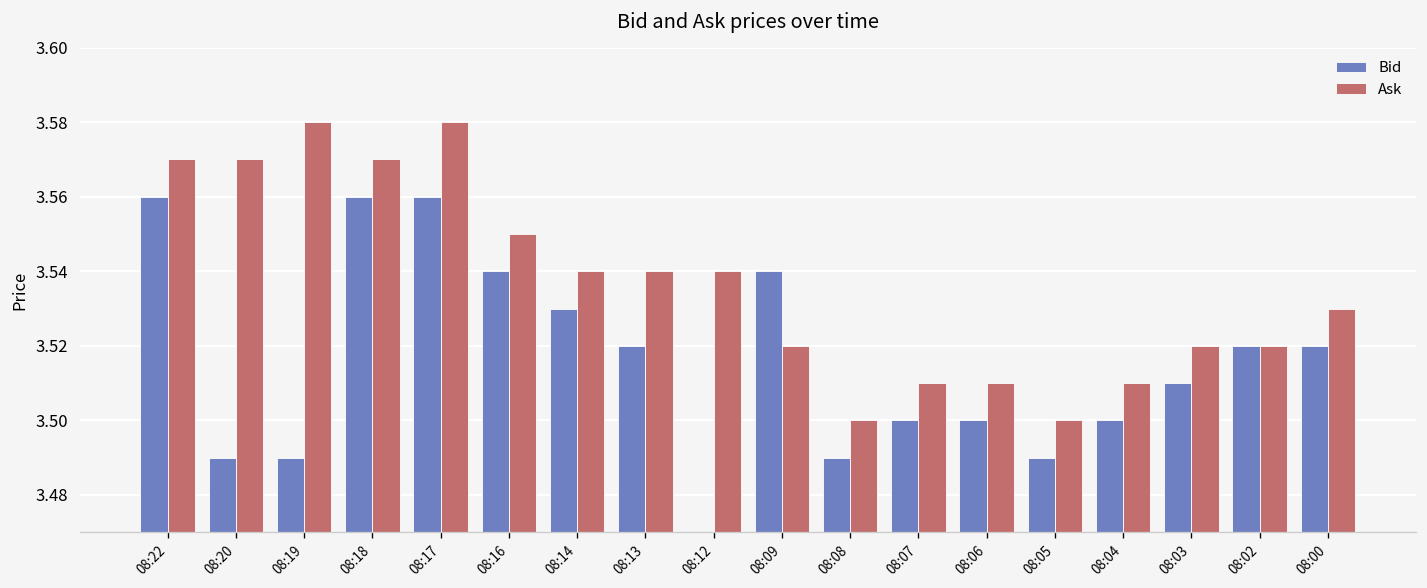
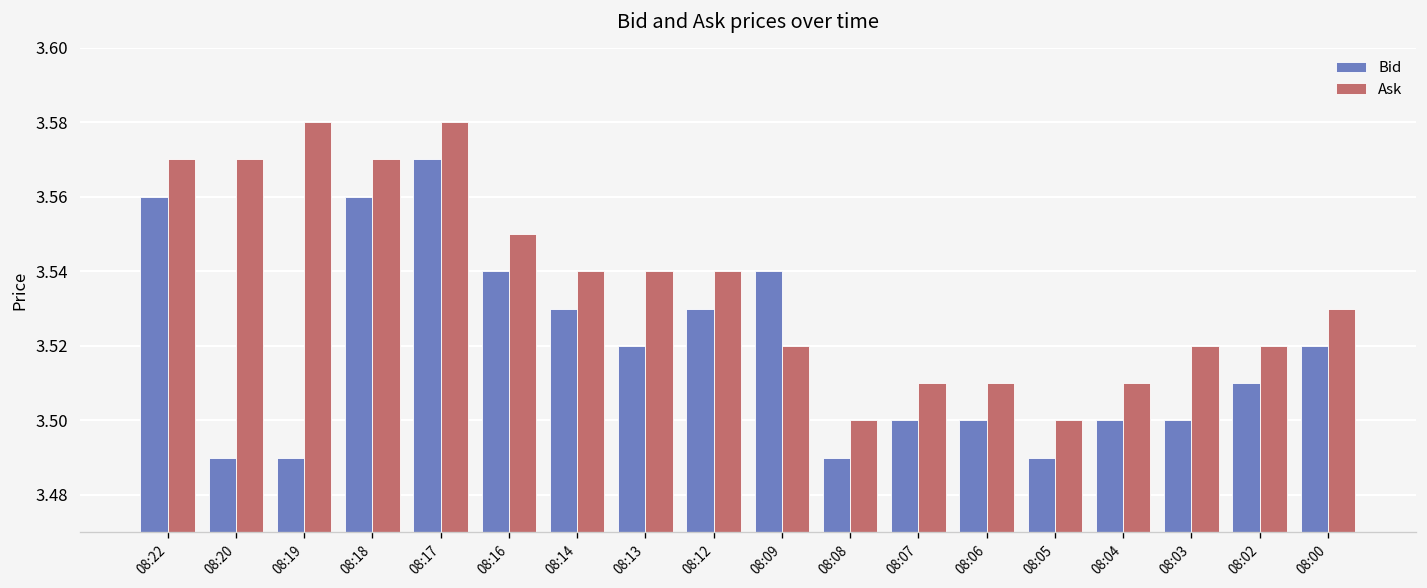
Bid, 08:17: 3.56 -> 3.57
Bid, 08:12: 3.47 -> 3.53
Bid, 08:03: 3.51 -> 3.50
Bid, 08:02: 3.52 -> 3.51
